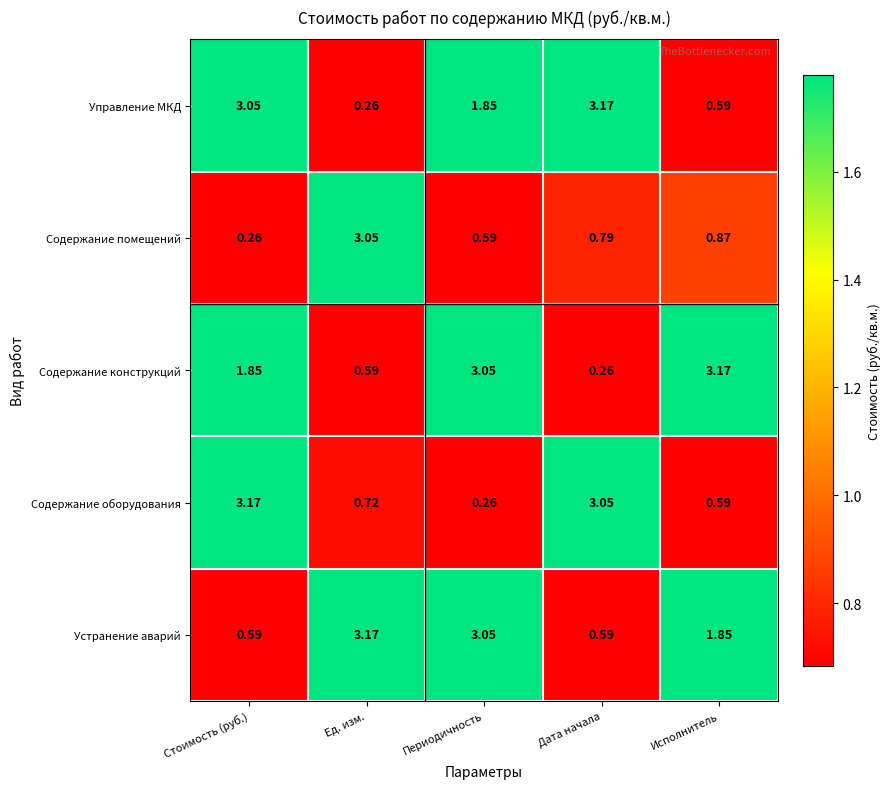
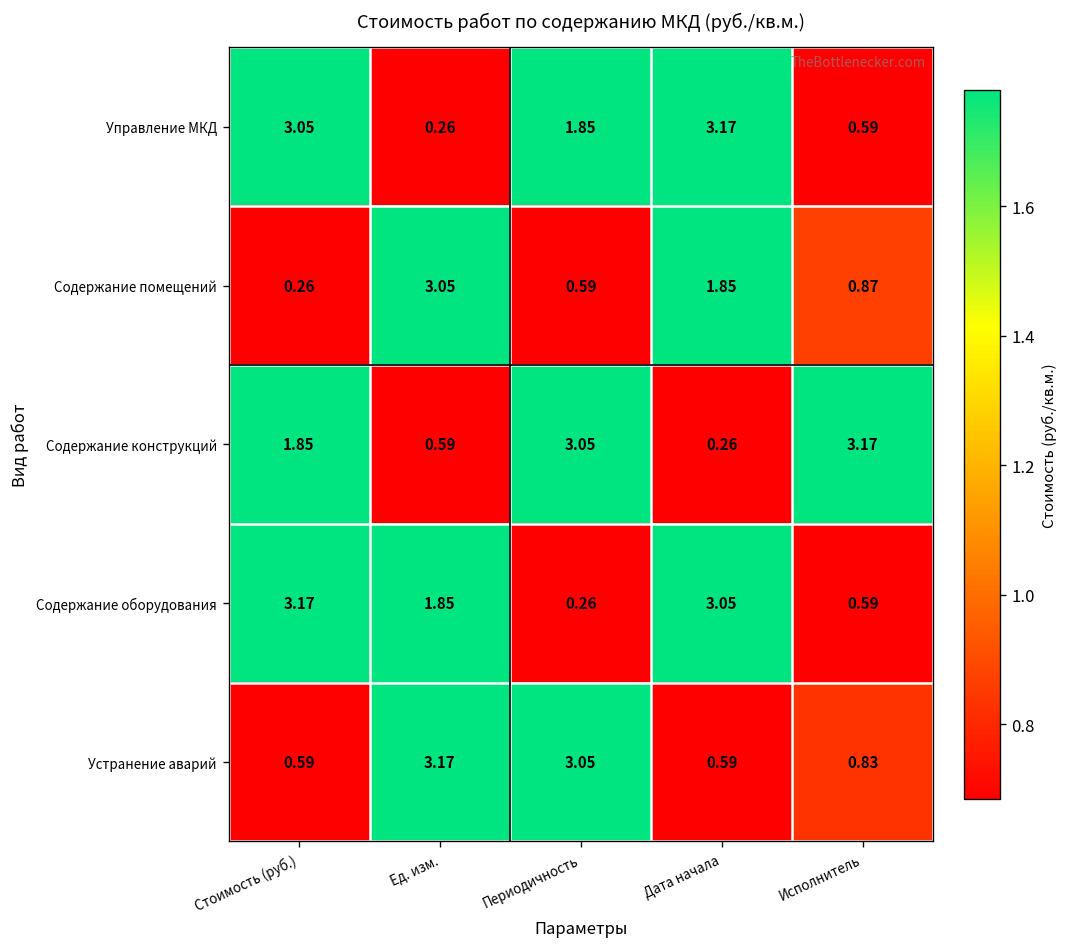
Содержание помещений, Дата начала: 0.79 -> 1.85
Содержание оборудования, Ед. изм.: 0.72 -> 1.85
Устранение аварий, Исполнитель: 1.85 -> 0.83
